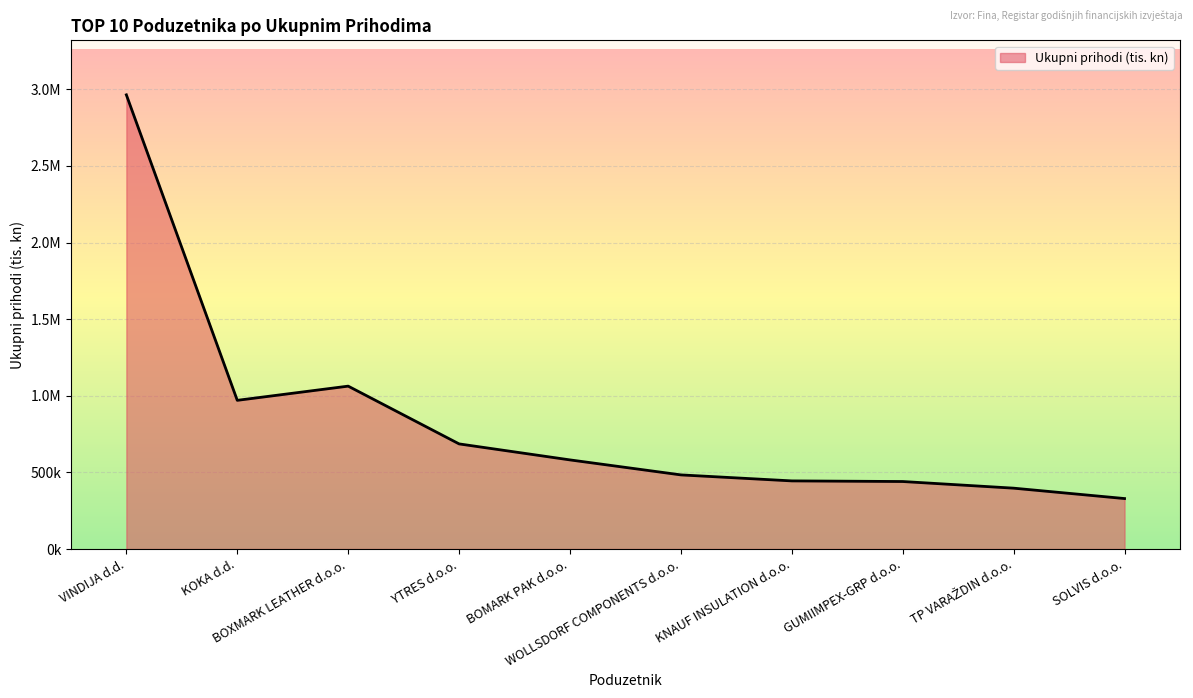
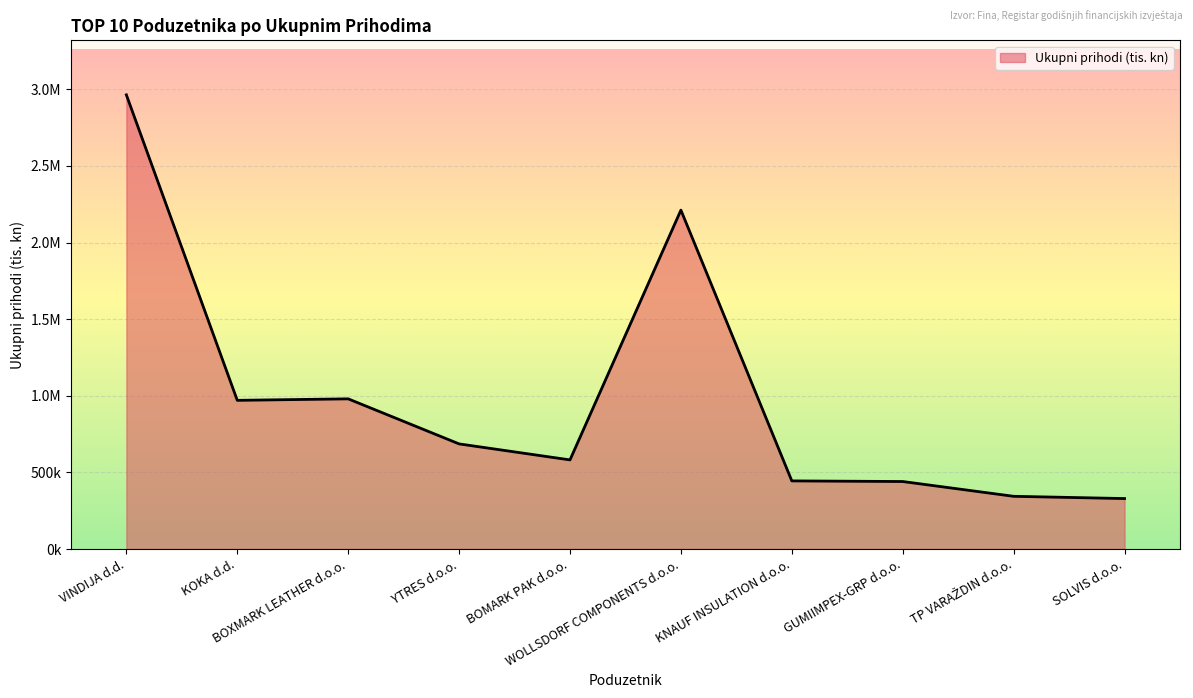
BOXMARK LEATHER d.o.o.: 1060000 -> 980000
WOLLSDORF COMPONENTS d.o.o.: 480000 -> 2210000
TP VARAŽDIN d.o.o.: 400000 -> 340000
